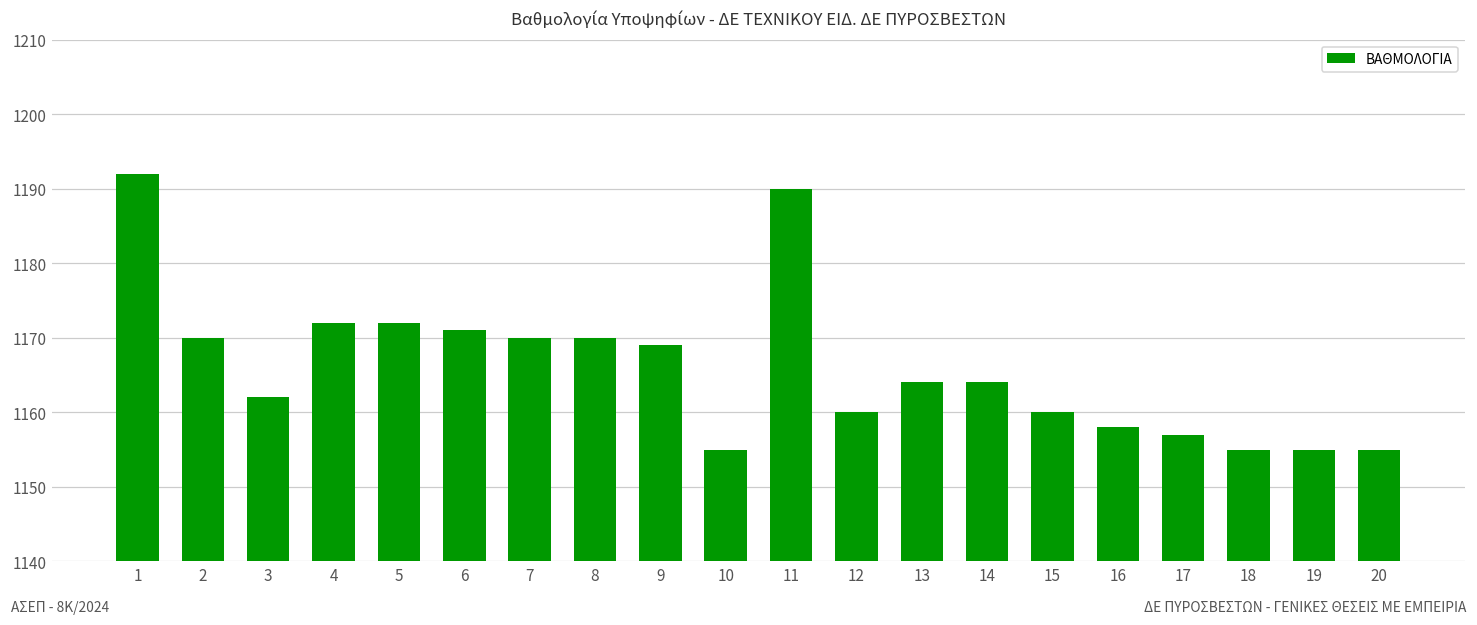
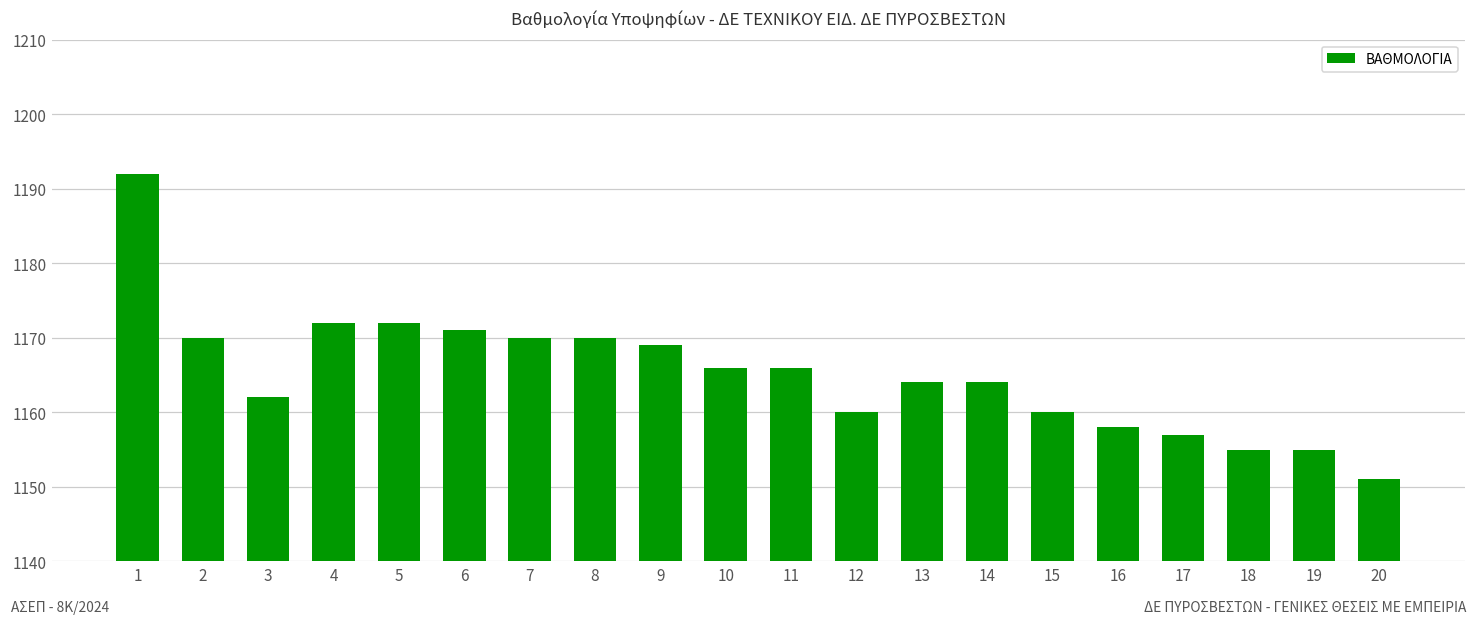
10: 1155 -> 1166
11: 1190 -> 1166
20: 1155 -> 1151
